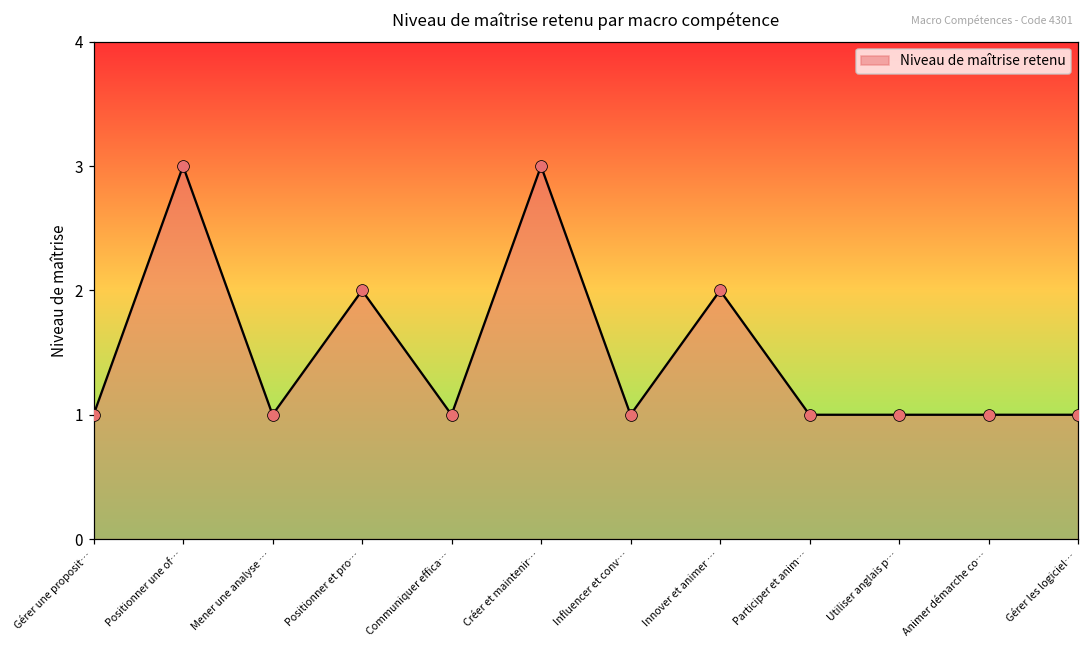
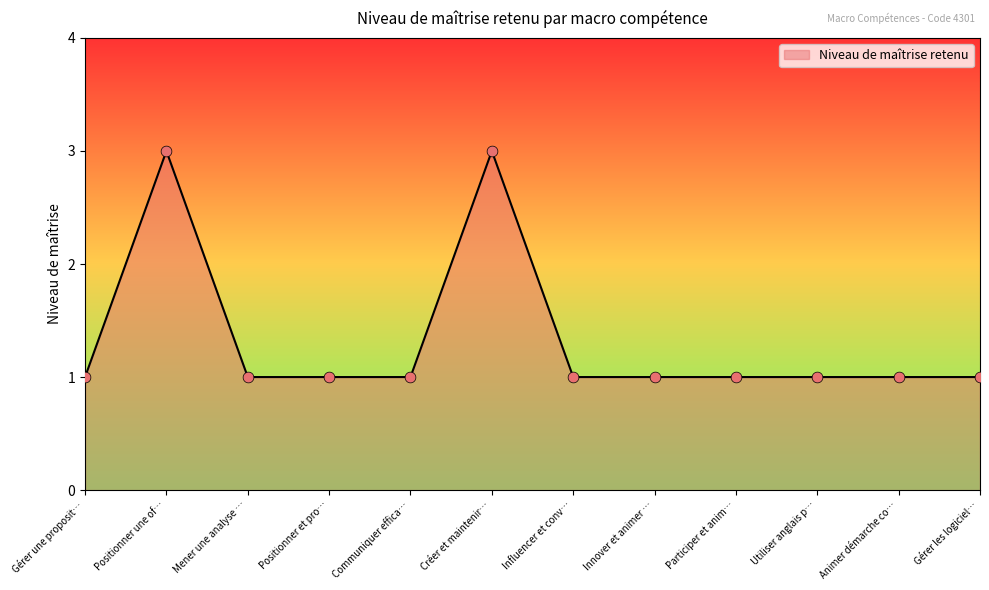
Positionner et pro…: 2 -> 1
Innover et animer …: 2 -> 1
